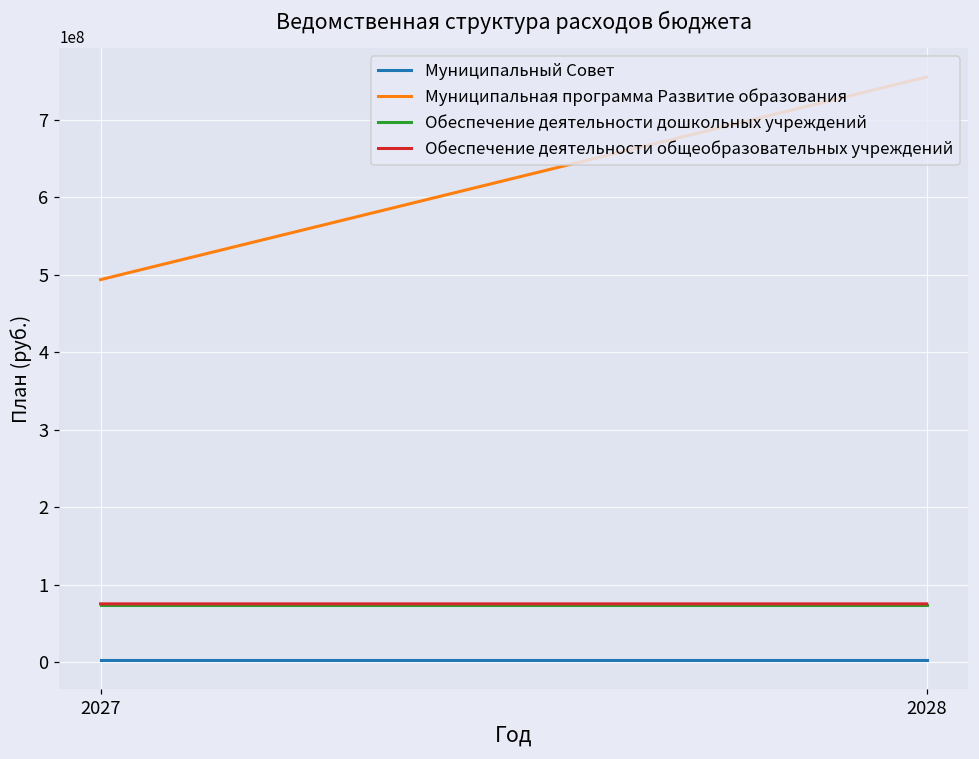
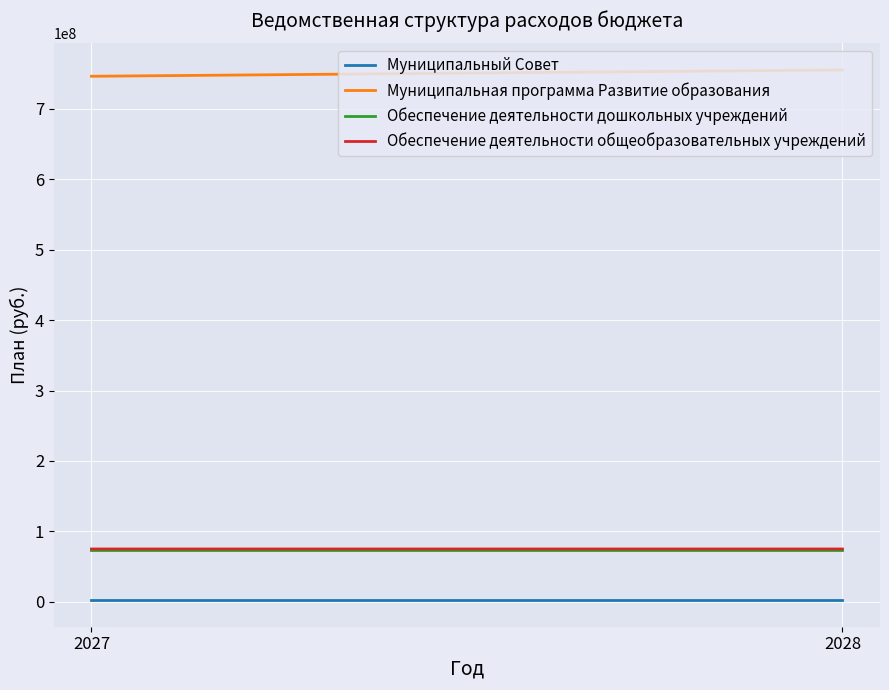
Муниципальная программа Развитие образования, 2027: 490000000 -> 750000000
